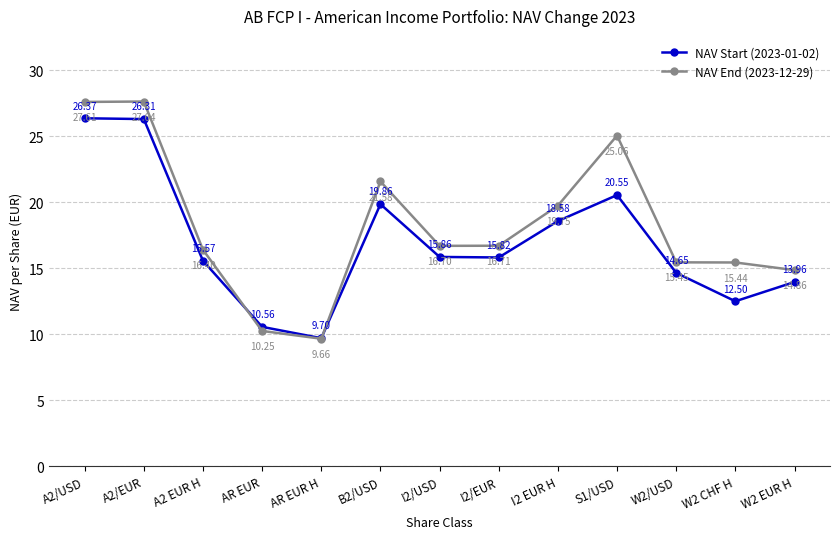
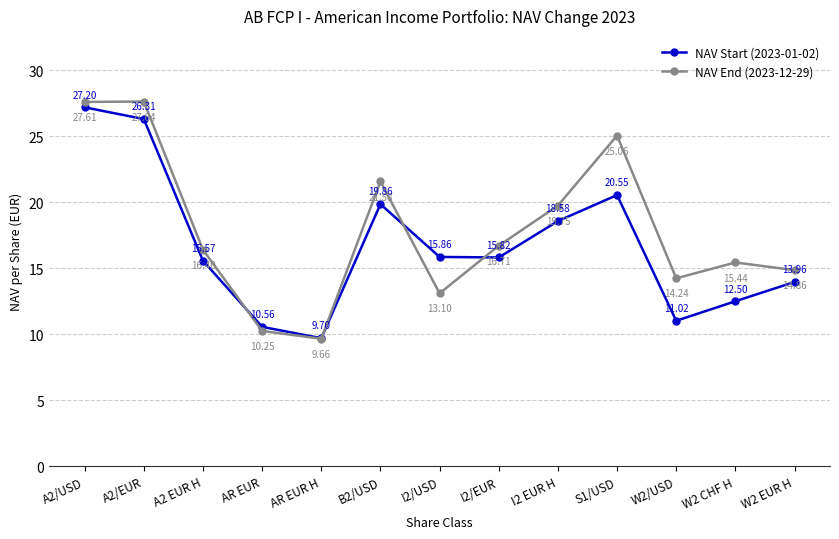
NAV Start (2023-01-02), A2/USD: 26.37 -> 27.20
NAV End (2023-12-29), I2/USD: 16.70 -> 13.10
NAV Start (2023-01-02), W2/USD: 14.65 -> 11.02
NAV End (2023-12-29), W2/USD: 15.45 -> 14.24
